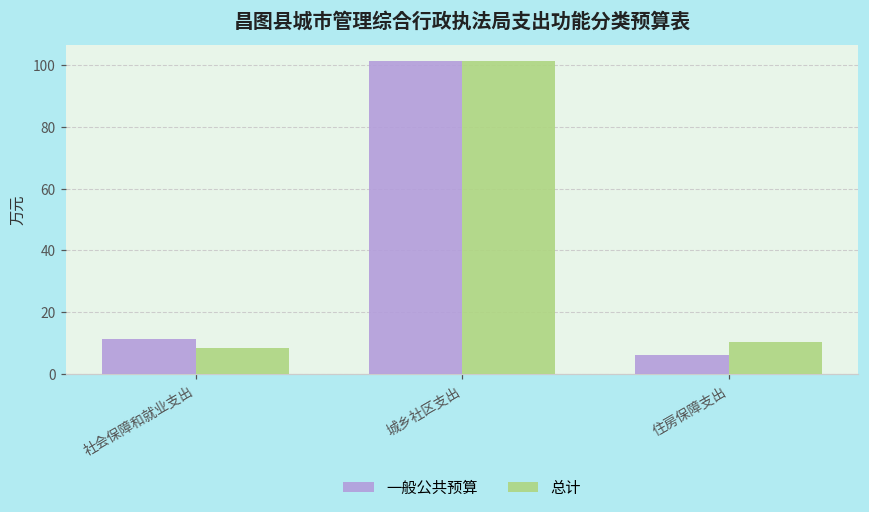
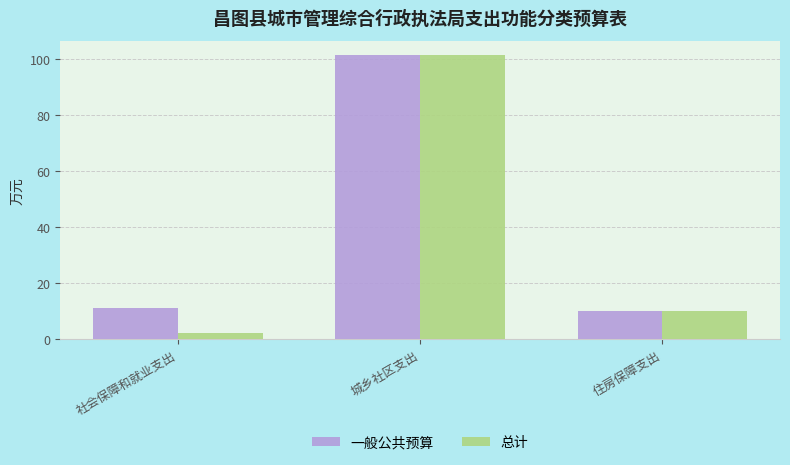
总计, 社会保障和就业支出: 8 -> 2
一般公共预算, 住房保障支出: 6 -> 10
